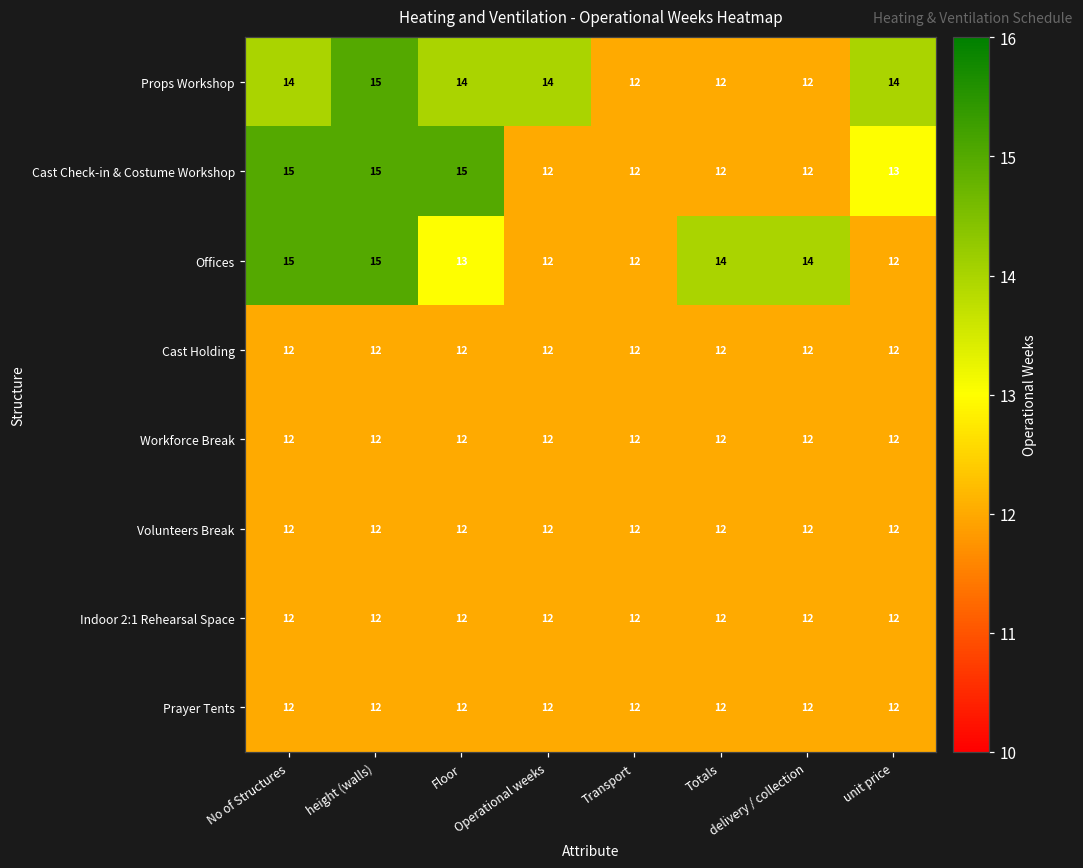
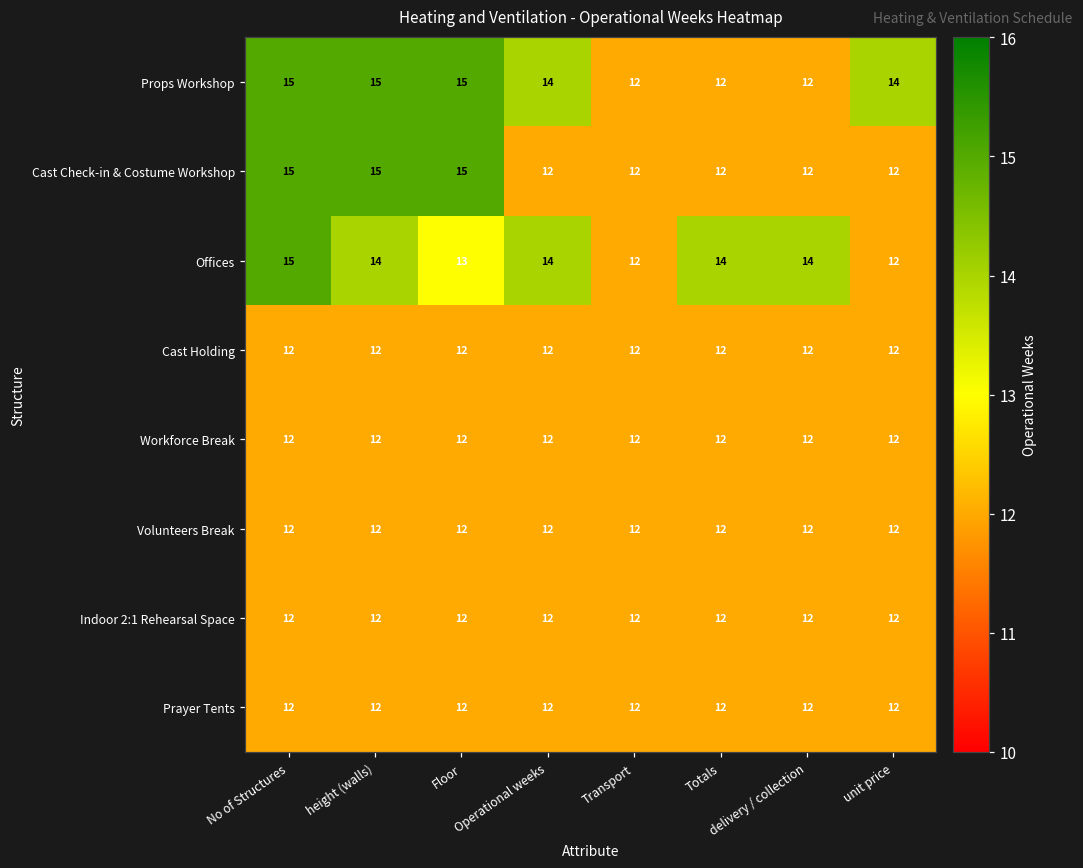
Props Workshop, No of Structures: 14 -> 15
Props Workshop, Floor: 14 -> 15
Cast Check-in & Costume Workshop, unit price: 13 -> 12
Offices, height (walls): 15 -> 14
Offices, Operational weeks: 12 -> 14
